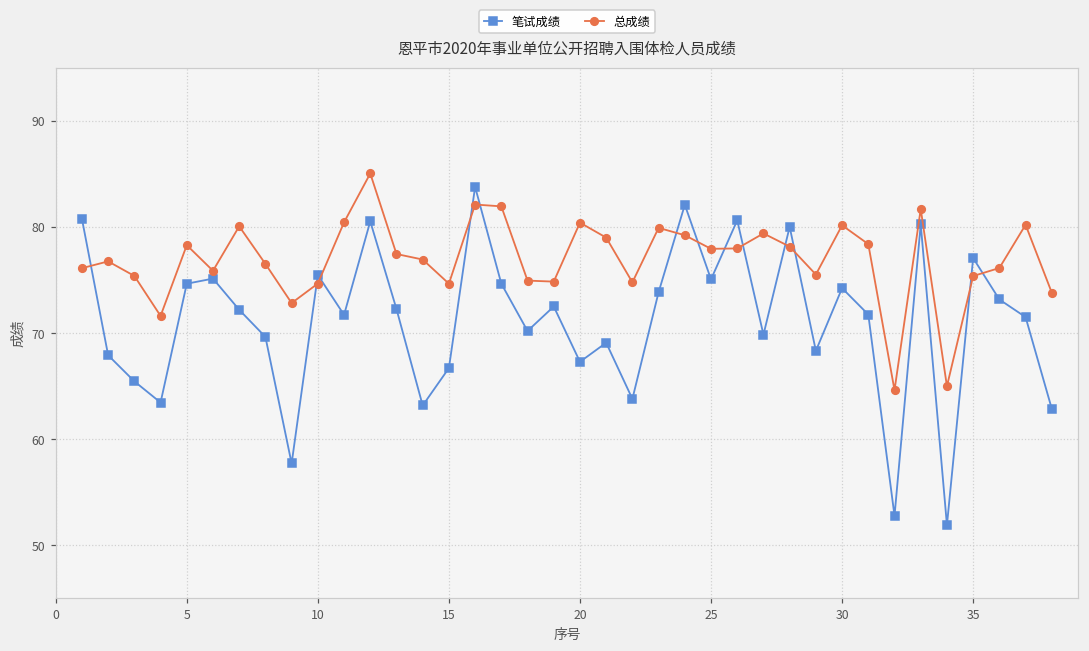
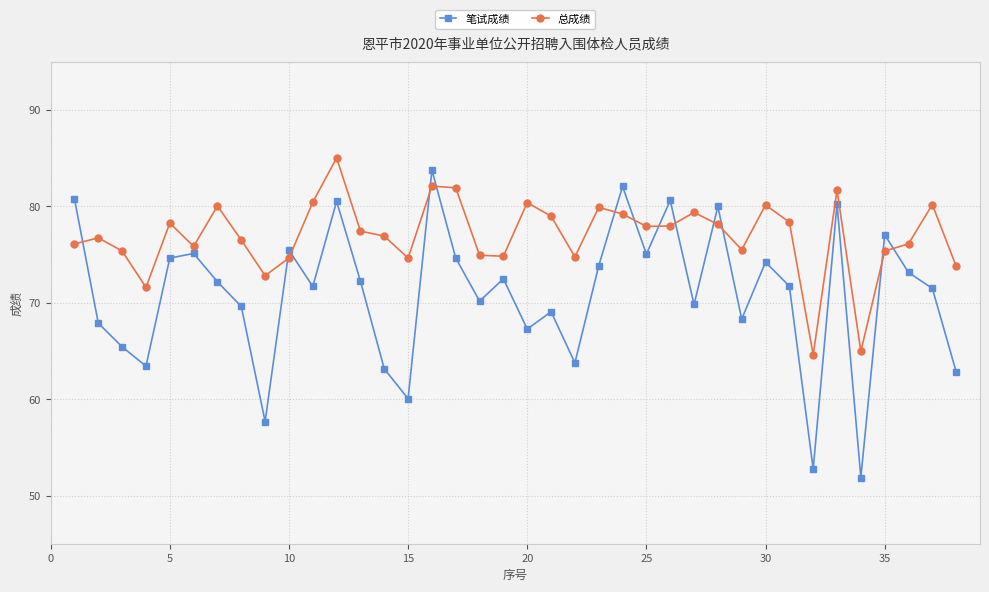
笔试成绩, 15: 67 -> 60
